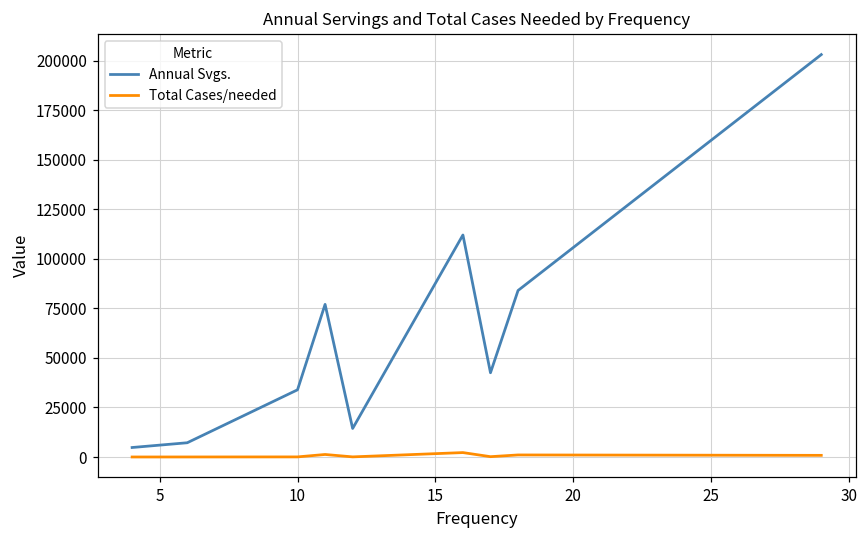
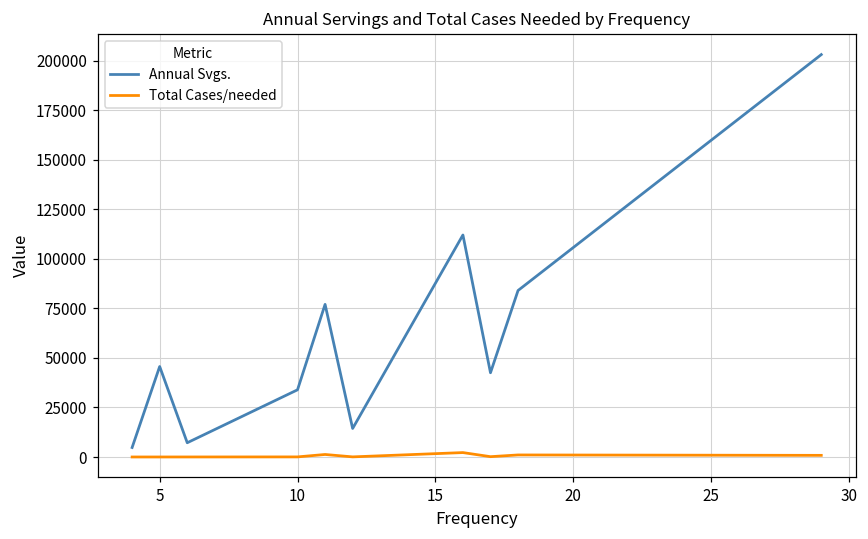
Annual Svgs., 5: 6000 -> 46000
